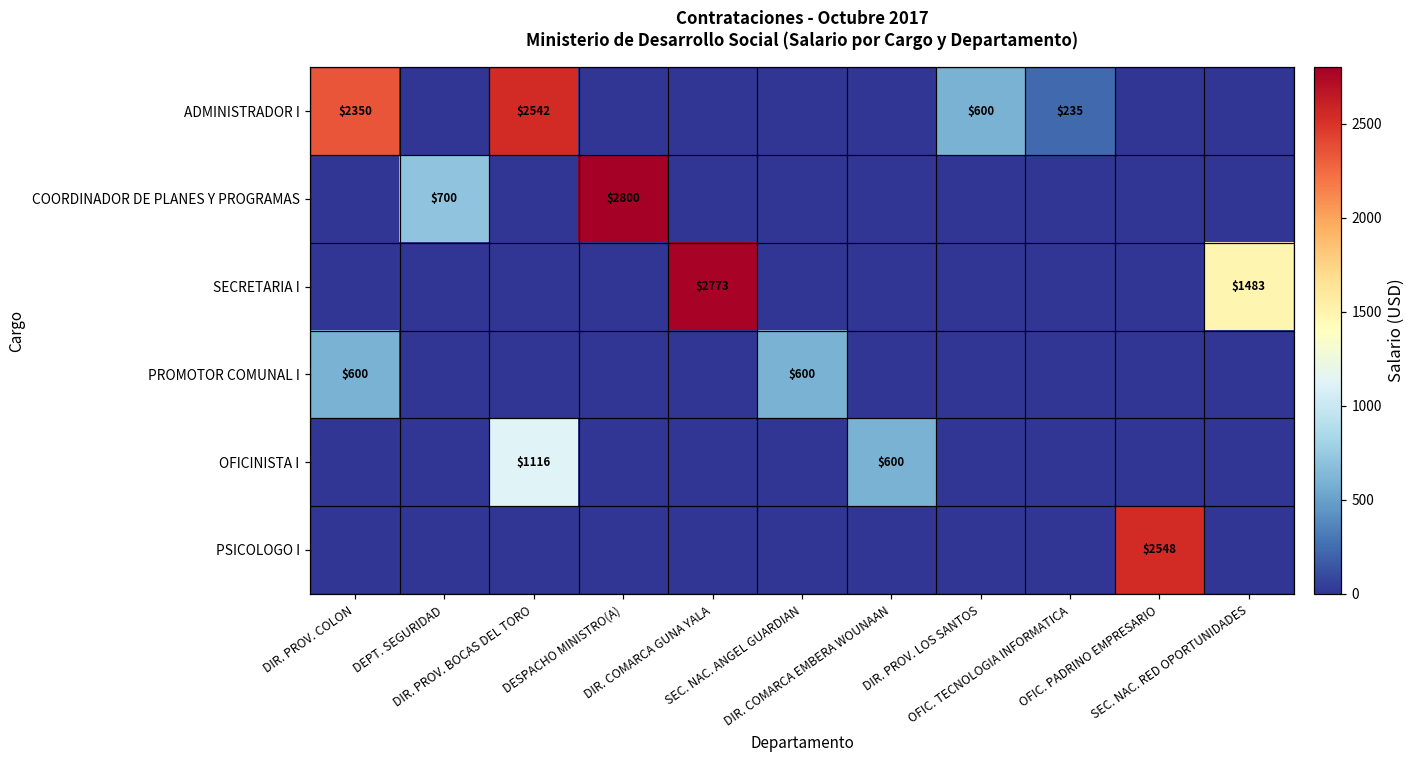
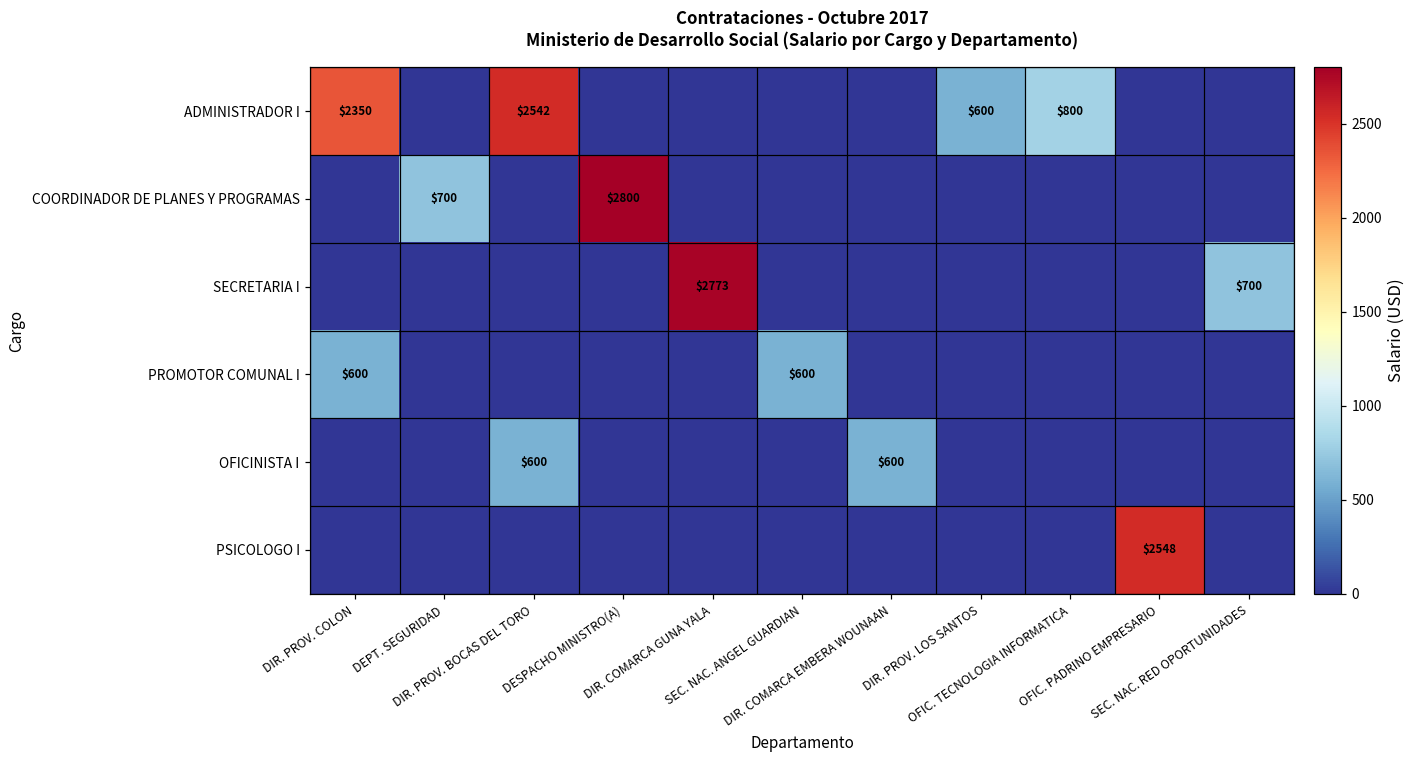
ADMINISTRADOR I, OFIC. TECNOLOGIA INFORMATICA: $235 -> $800
SECRETARIA I, SEC. NAC. RED OPORTUNIDADES: $1483 -> $700
OFICINISTA I, DIR. PROV. BOCAS DEL TORO: $1116 -> $600
